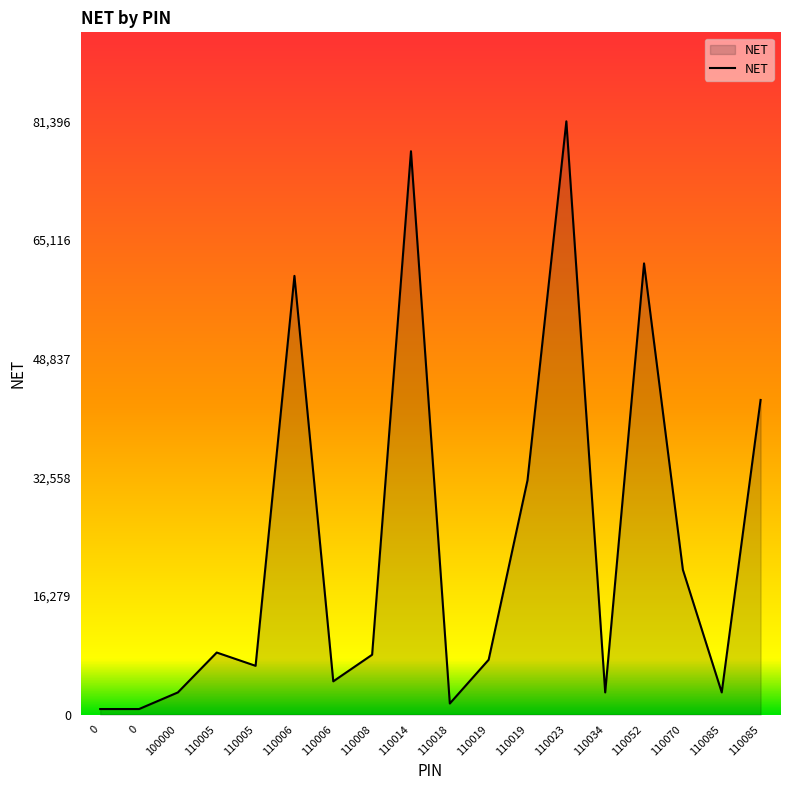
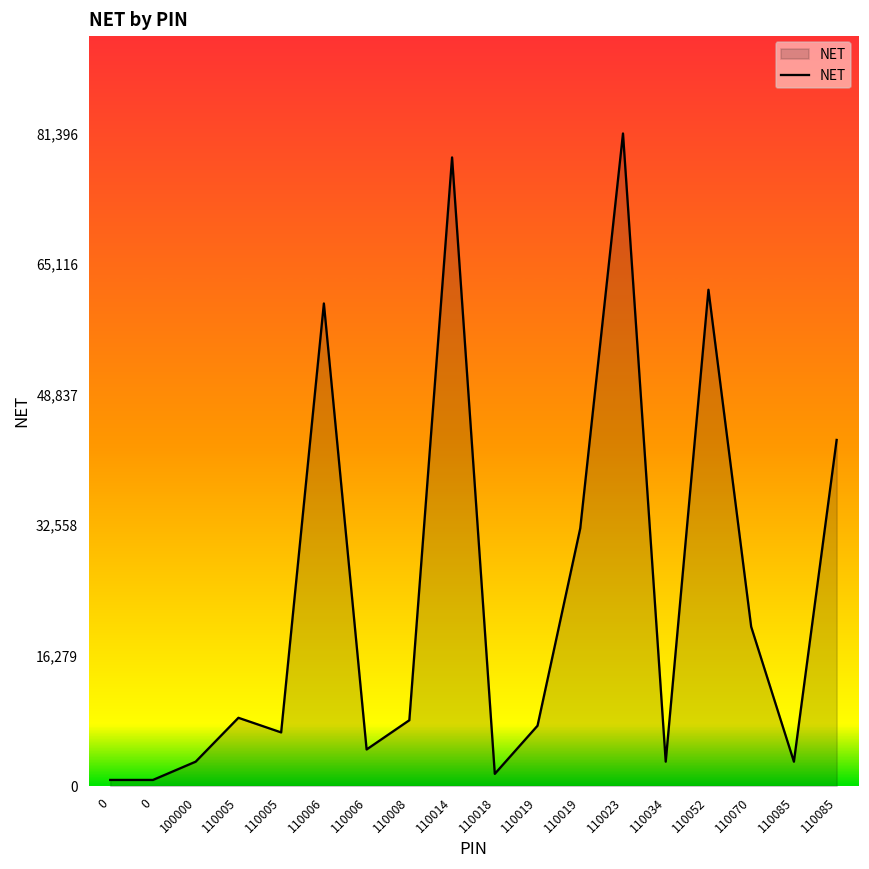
110014: 77,000 -> 78,000
